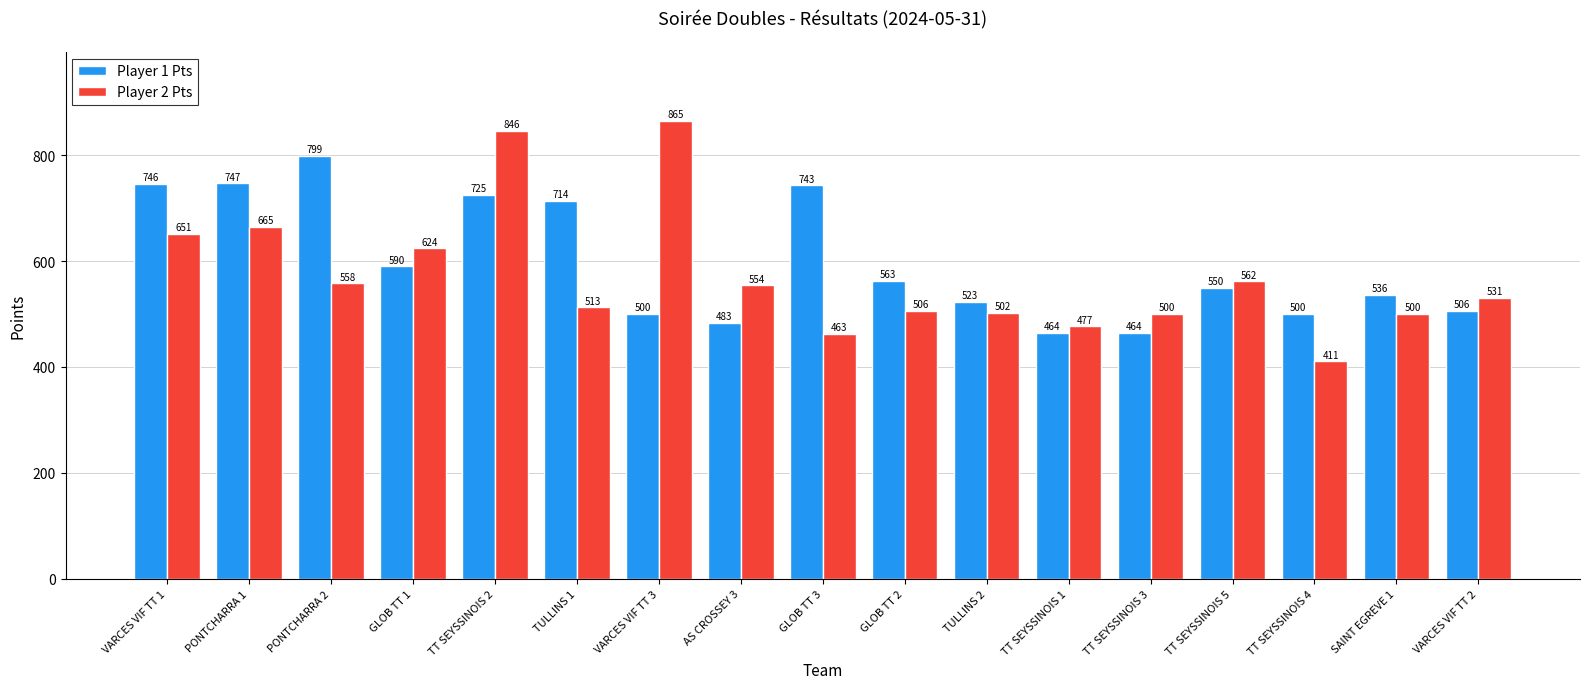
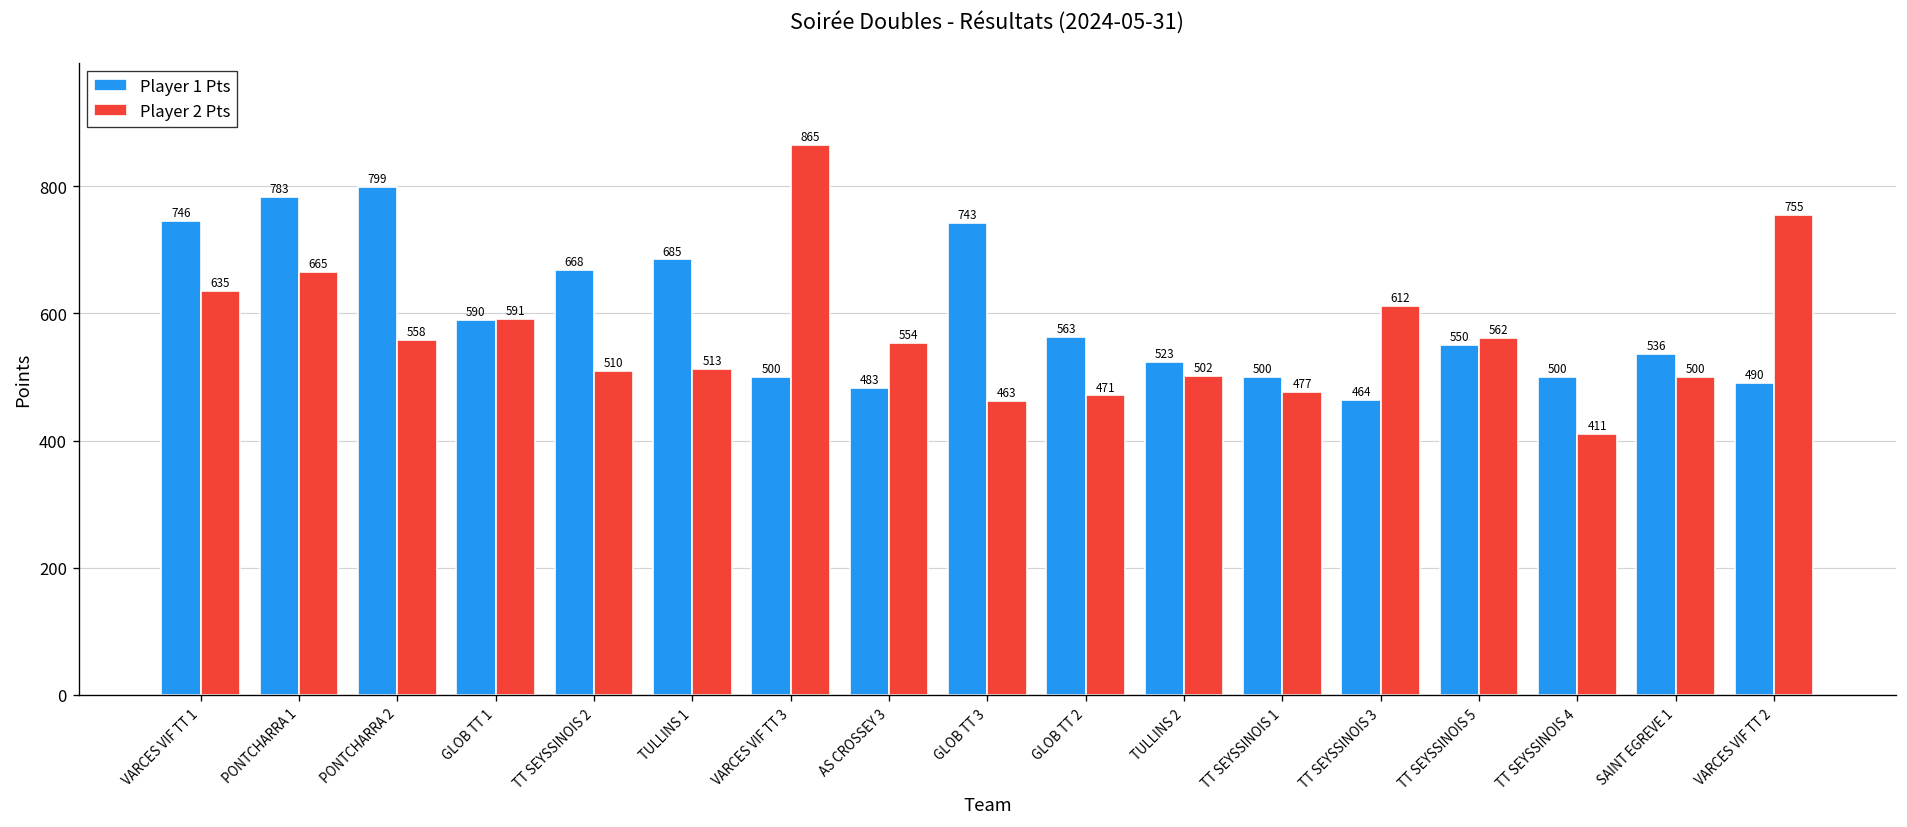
Player 2 Pts, VARCES VIF TT 1: 651 -> 635
Player 1 Pts, PONTCHARRA 1: 747 -> 783
Player 2 Pts, GLOB TT 1: 624 -> 591
Player 1 Pts, TT SEYSSINOIS 2: 725 -> 668
Player 2 Pts, TT SEYSSINOIS 2: 846 -> 510
Player 1 Pts, TULLINS 1: 714 -> 685
Player 2 Pts, GLOB TT 2: 506 -> 471
Player 1 Pts, TT SEYSSINOIS 1: 464 -> 500
Player 2 Pts, TT SEYSSINOIS 3: 500 -> 612
Player 1 Pts, VARCES VIF TT 2: 506 -> 490
Player 2 Pts, VARCES VIF TT 2: 531 -> 755
